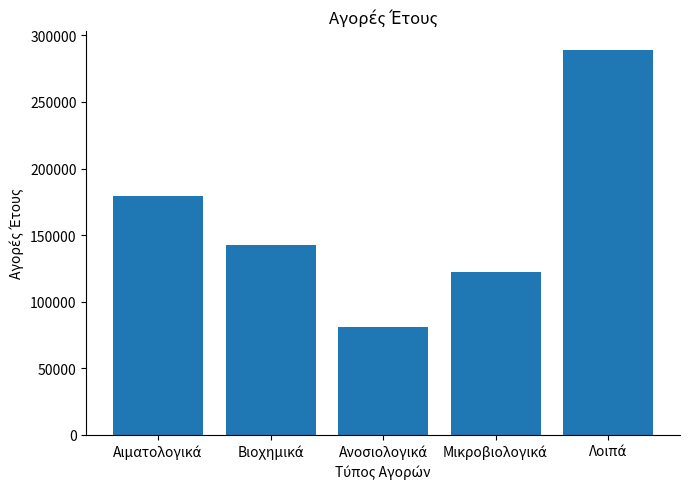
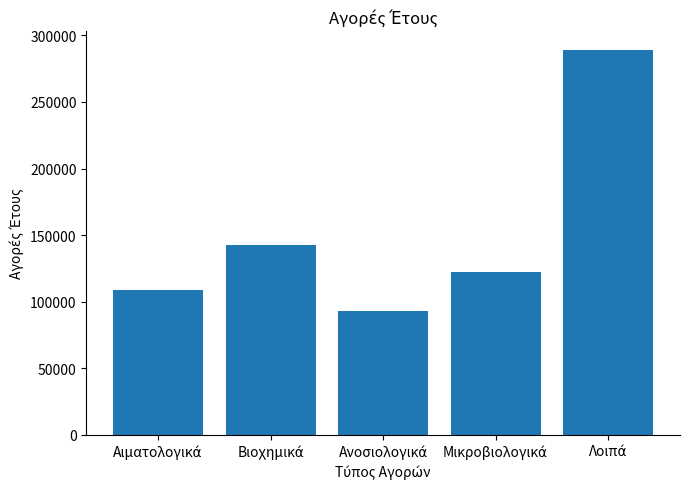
Αιματολογικά: 180000 -> 109000
Ανοσιολογικά: 81000 -> 93000
